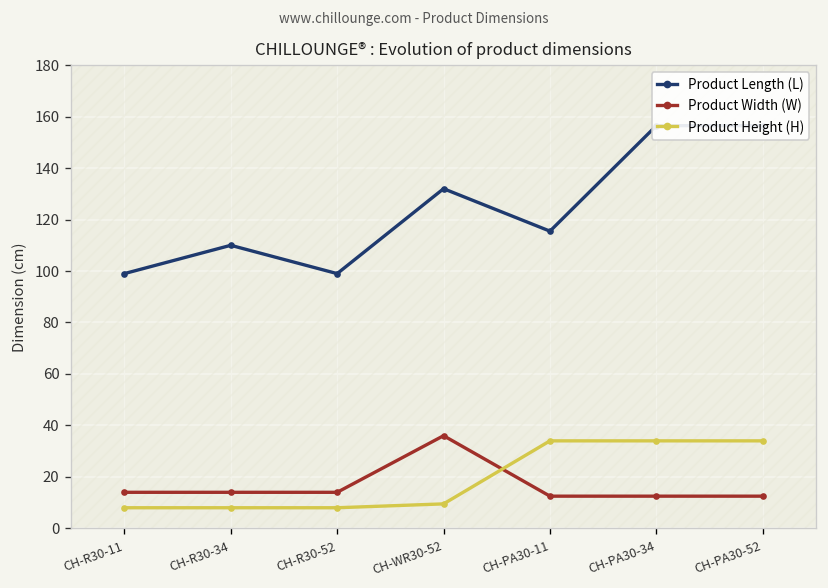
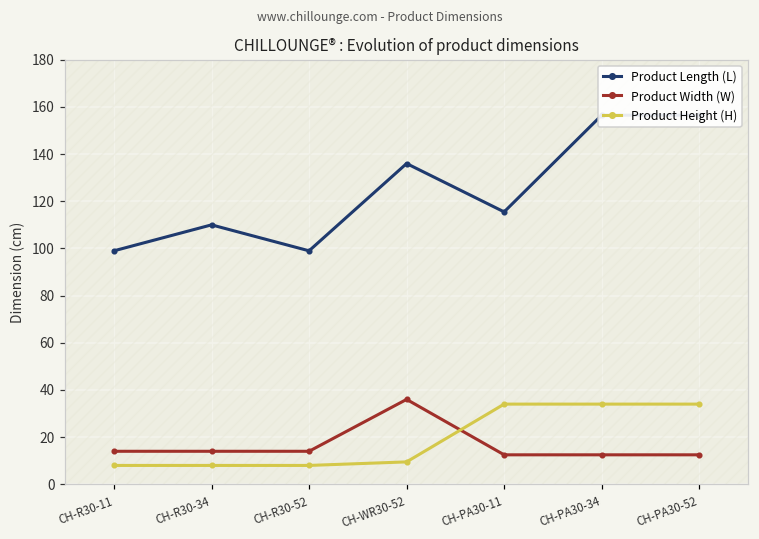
Product Length (L), CH-WR30-52: 132 -> 136
